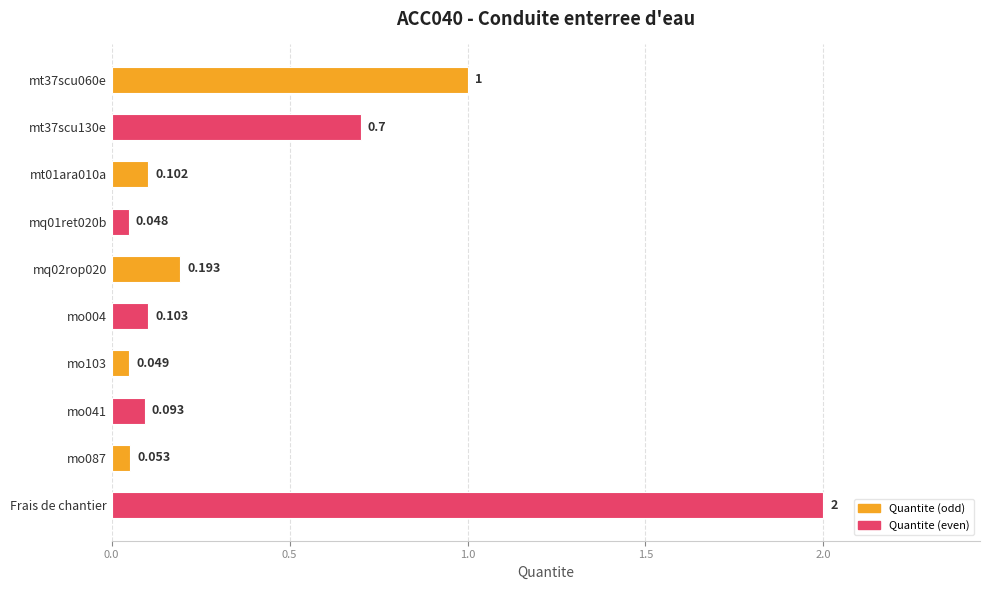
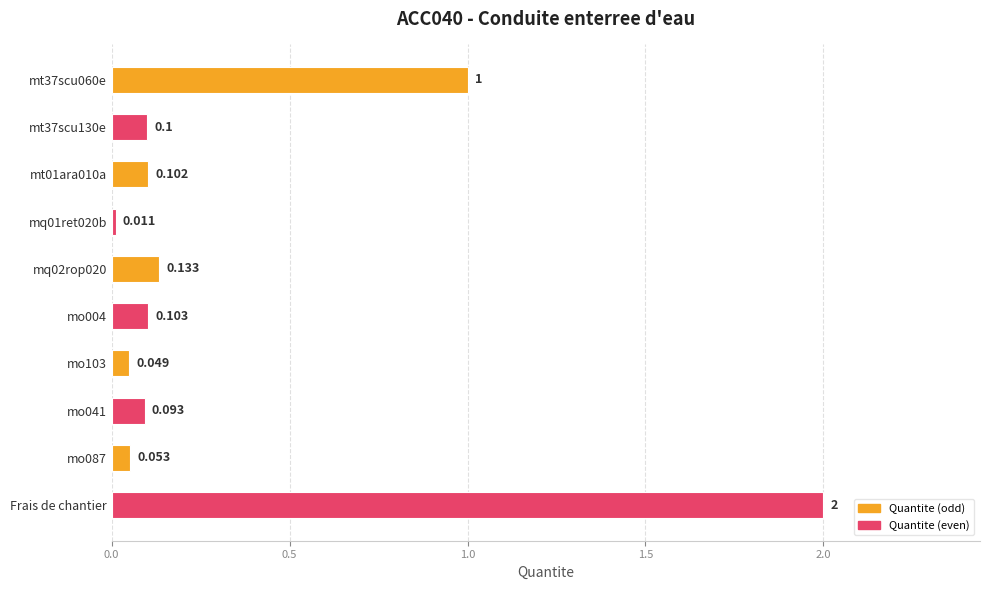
mt37scu130e: 0.7 -> 0.1
mq01ret020b: 0.048 -> 0.011
mq02rop020: 0.193 -> 0.133
